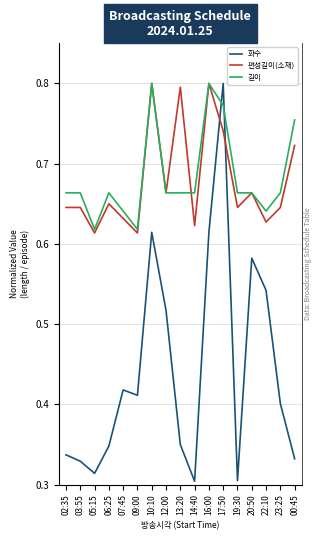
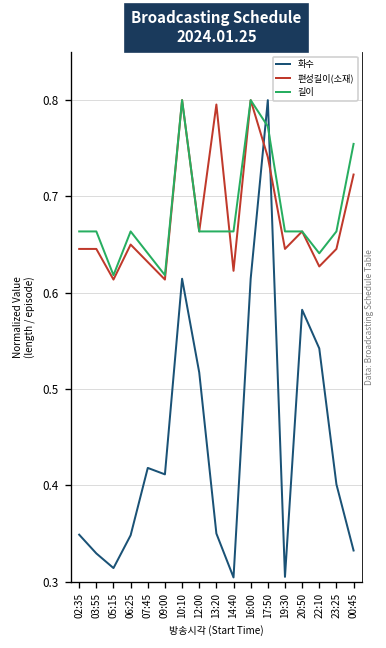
화수, 02:35: 0.34 -> 0.35
